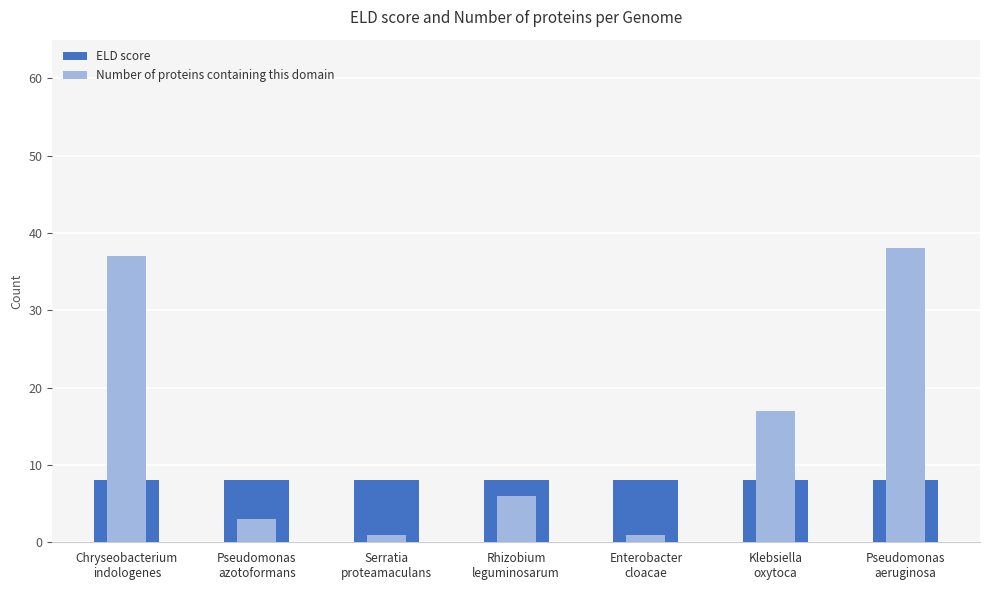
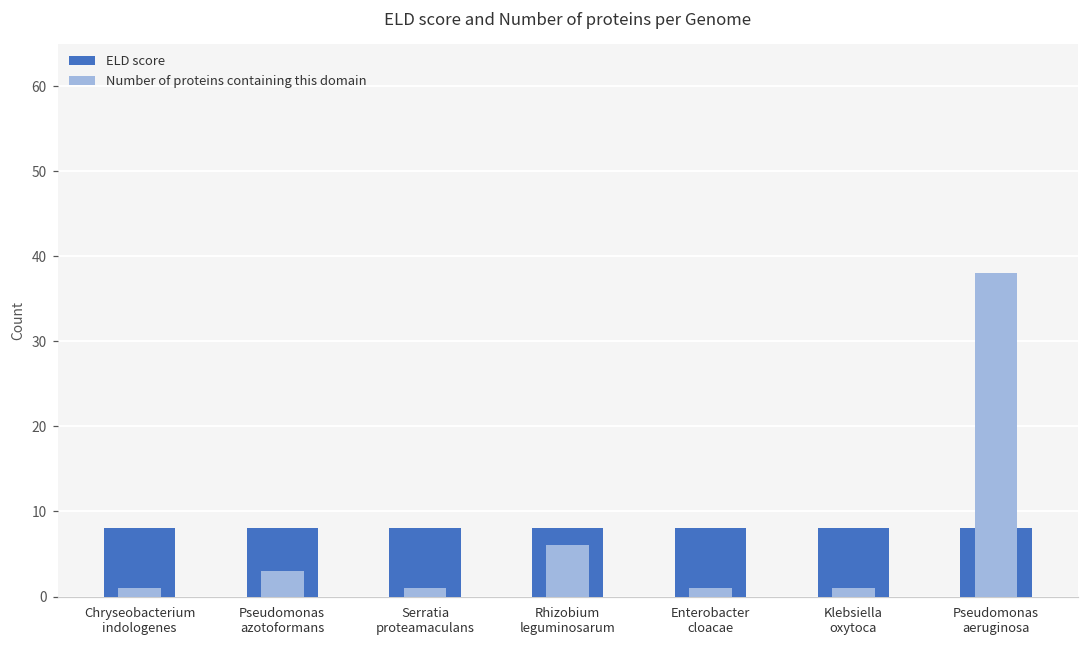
Number of proteins containing this domain, Chryseobacterium indologenes: 37 -> 1
Number of proteins containing this domain, Klebsiella oxytoca: 17 -> 1
